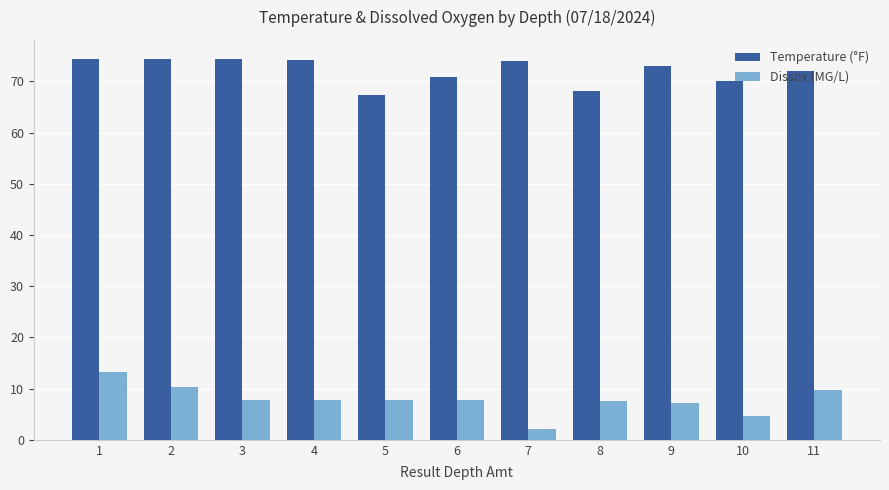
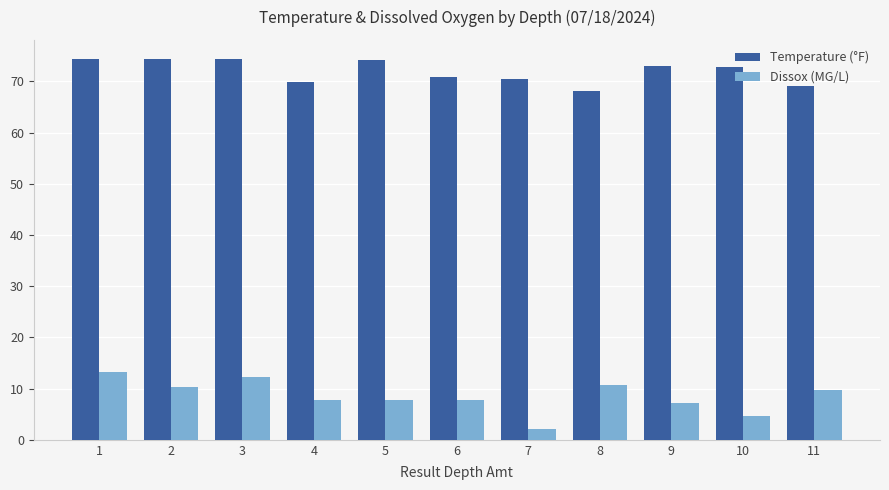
Dissox (MG/L), 3: 8 -> 12
Temperature (°F), 4: 74 -> 70
Temperature (°F), 5: 67 -> 74
Temperature (°F), 7: 74 -> 70
Dissox (MG/L), 8: 8 -> 11
Temperature (°F), 10: 70 -> 73
Temperature (°F), 11: 72 -> 69
